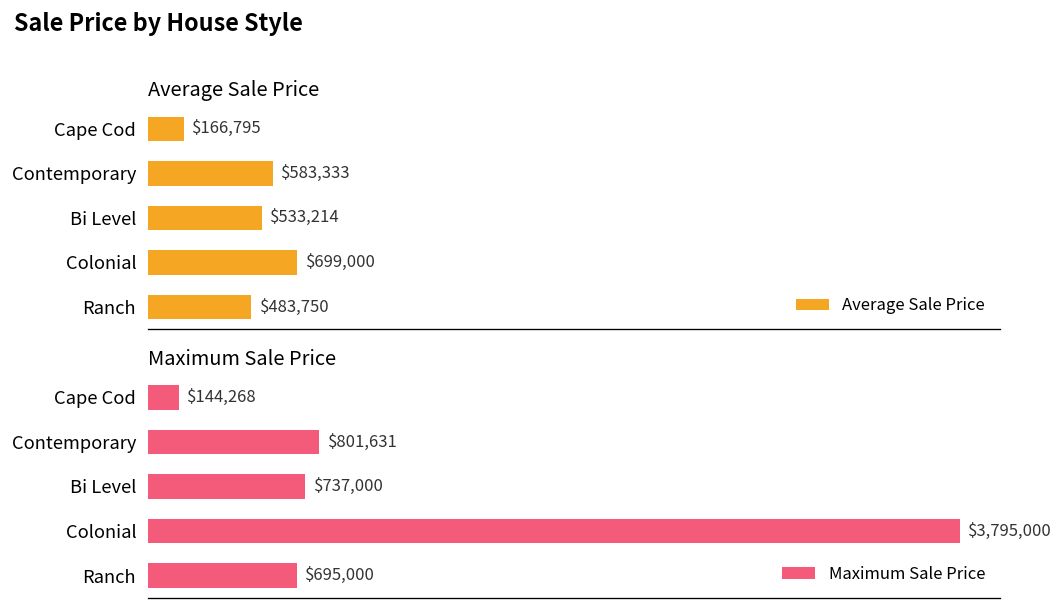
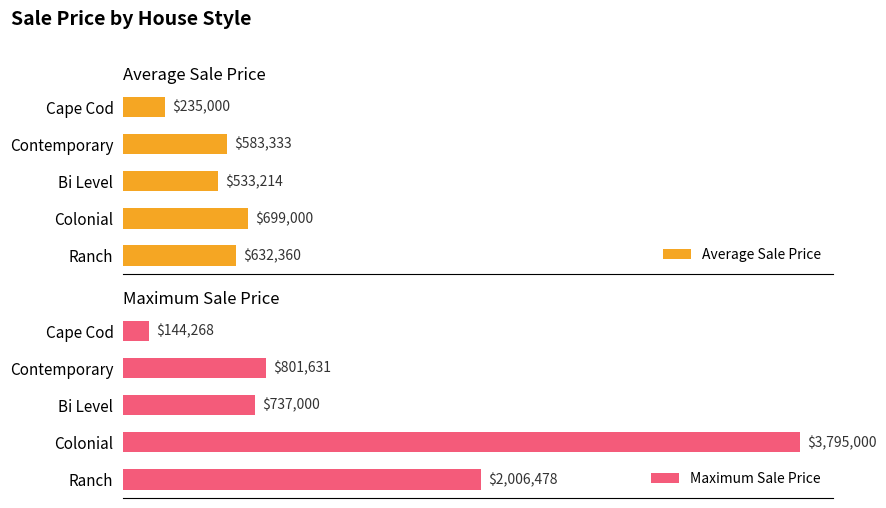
Average Sale Price, Cape Cod: $166,795 -> $235,000
Average Sale Price, Ranch: $483,750 -> $632,360
Maximum Sale Price, Ranch: $695,000 -> $2,006,478
